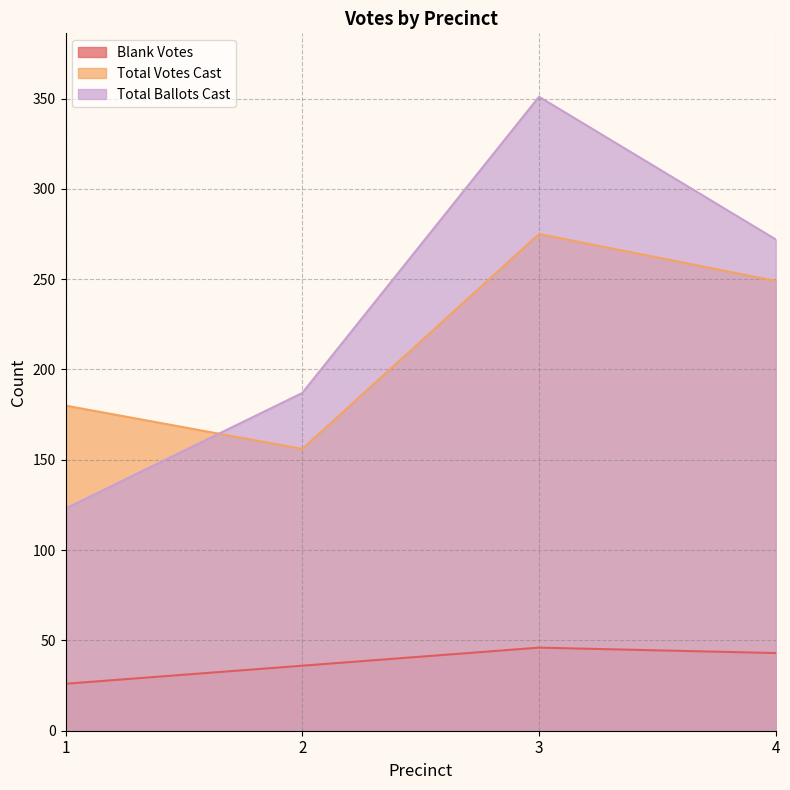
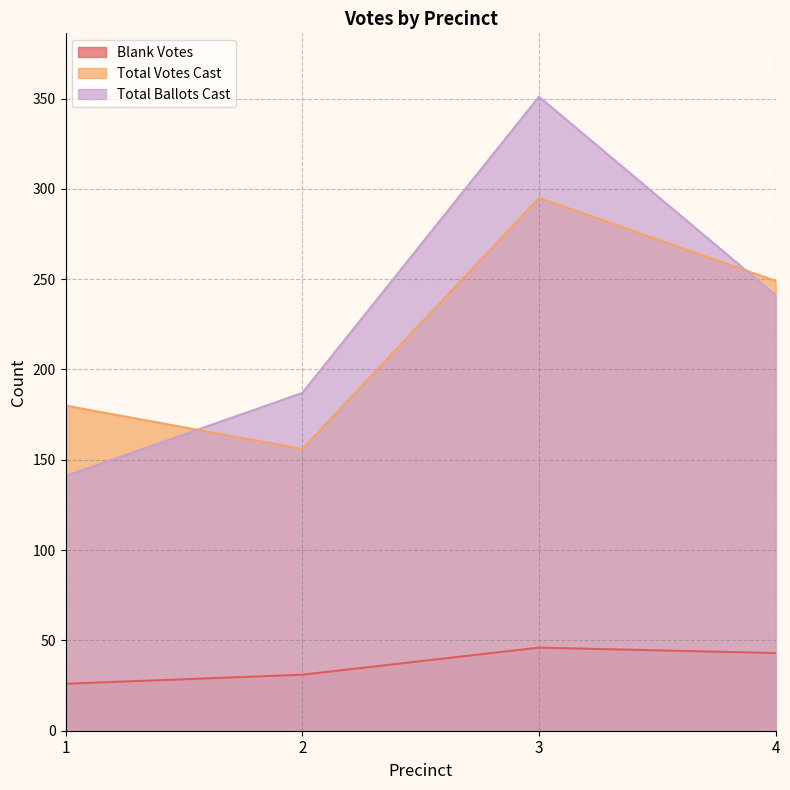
Total Ballots Cast, 1: 123 -> 141
Blank Votes, 2: 36 -> 31
Total Votes Cast, 3: 275 -> 295
Total Ballots Cast, 4: 272 -> 241
